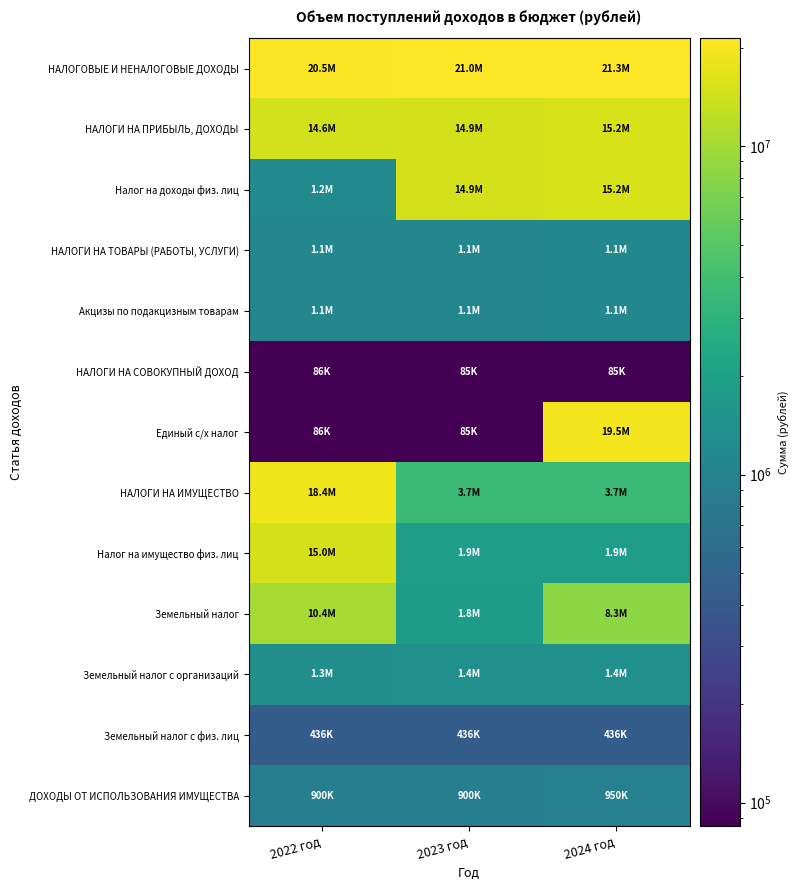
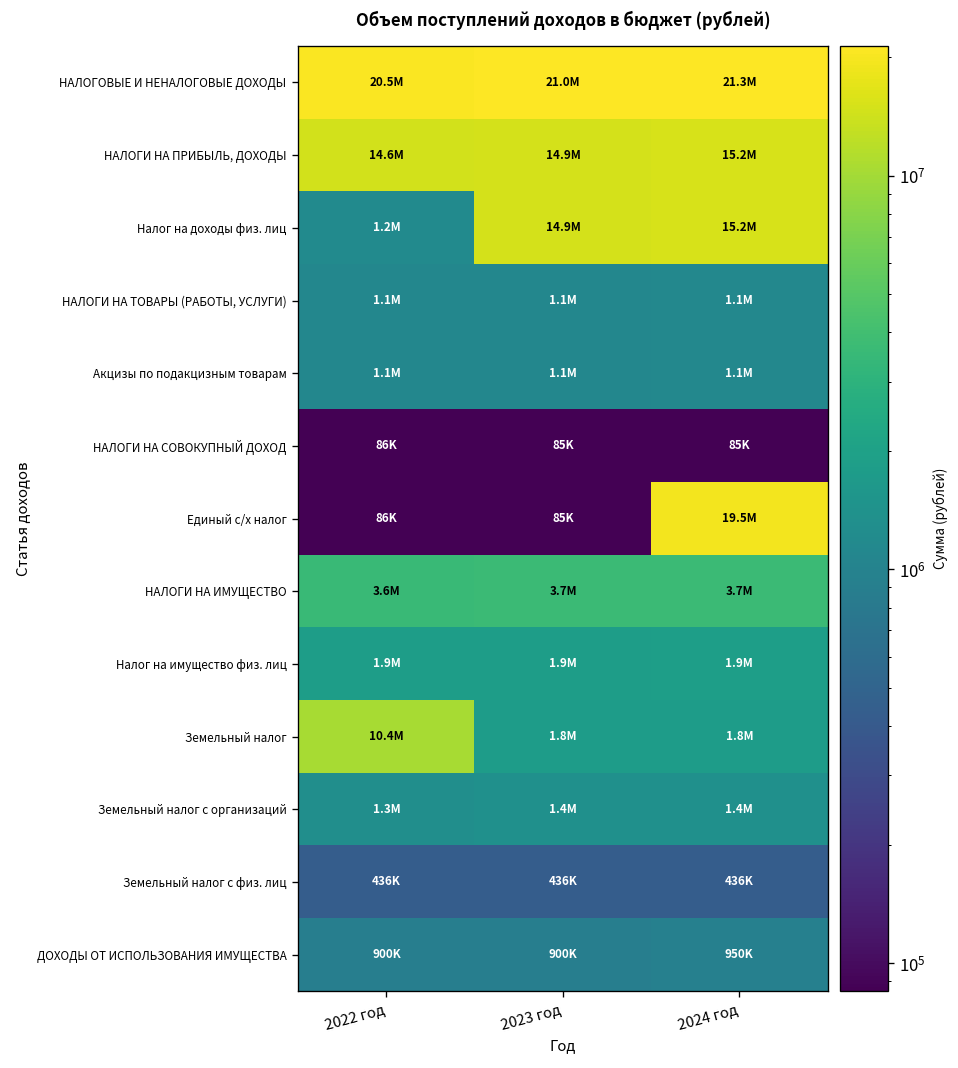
НАЛОГИ НА ИМУЩЕСТВО, 2022 год: 18.4M -> 3.6M
Налог на имущество физ. лиц, 2022 год: 15.0M -> 1.9M
Земельный налог, 2024 год: 8.3M -> 1.8M
